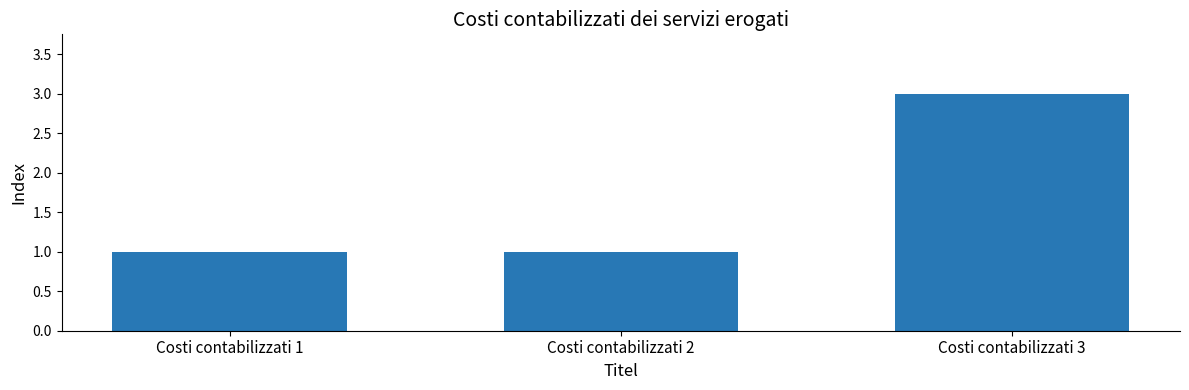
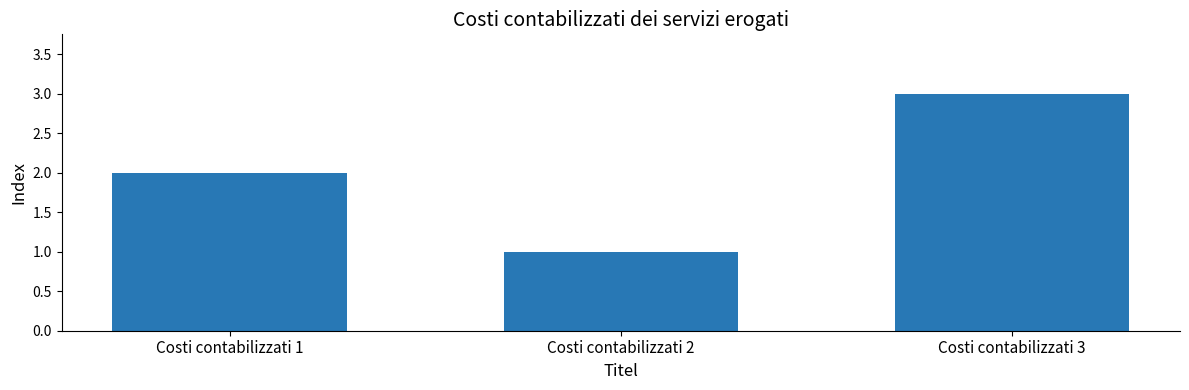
Costi contabilizzati 1: 1 -> 2
